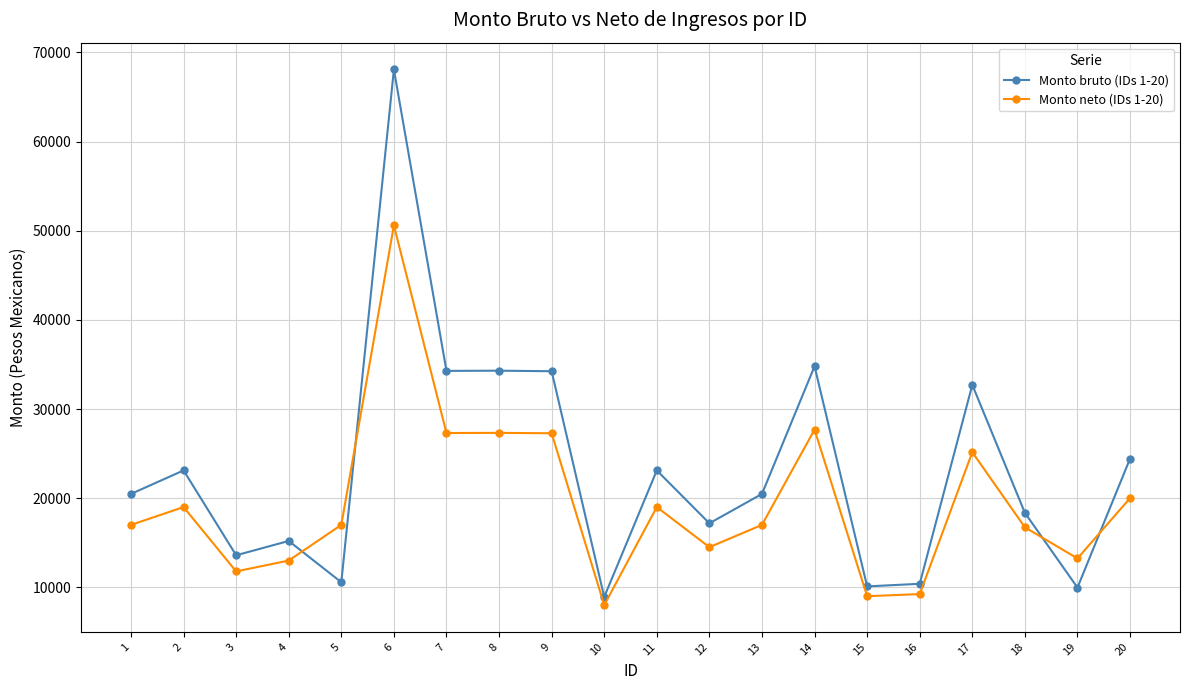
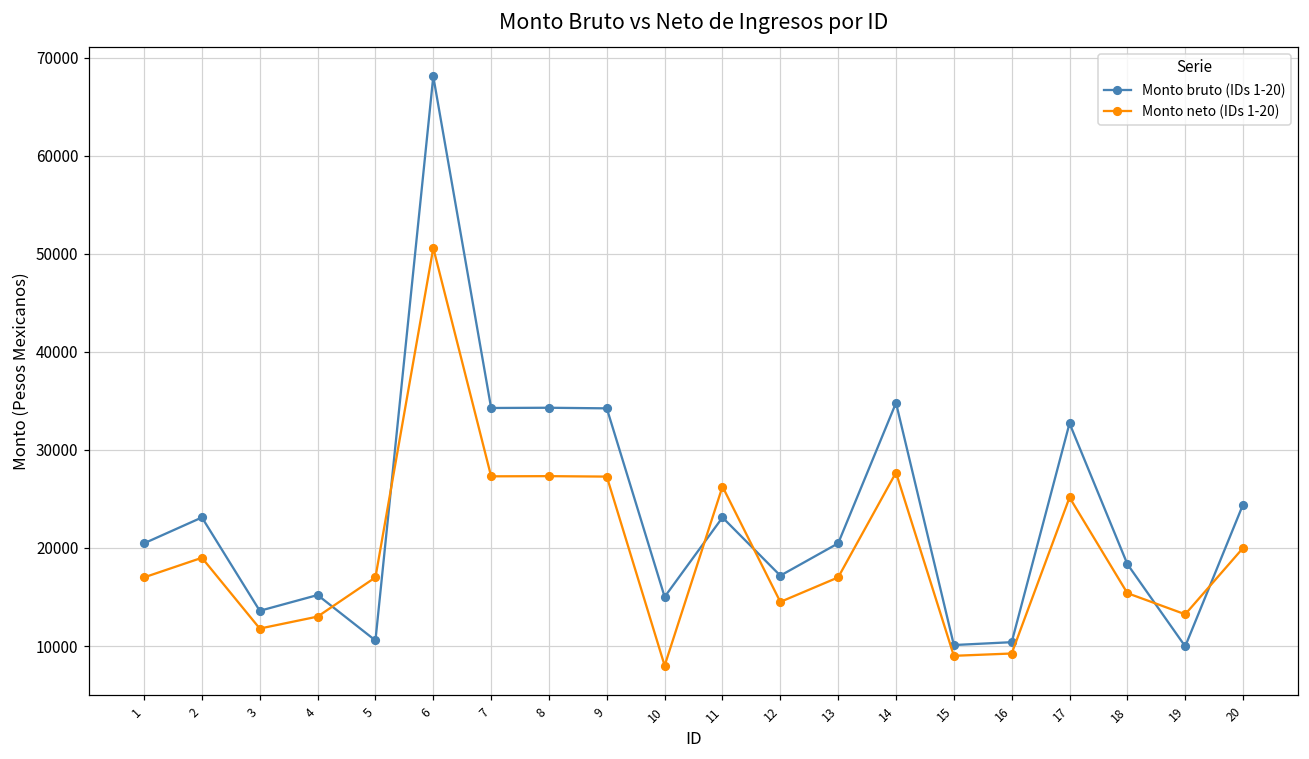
Monto bruto (IDs 1-20), 10: 9000 -> 15000
Monto neto (IDs 1-20), 11: 19000 -> 26000
Monto neto (IDs 1-20), 18: 17000 -> 15000
